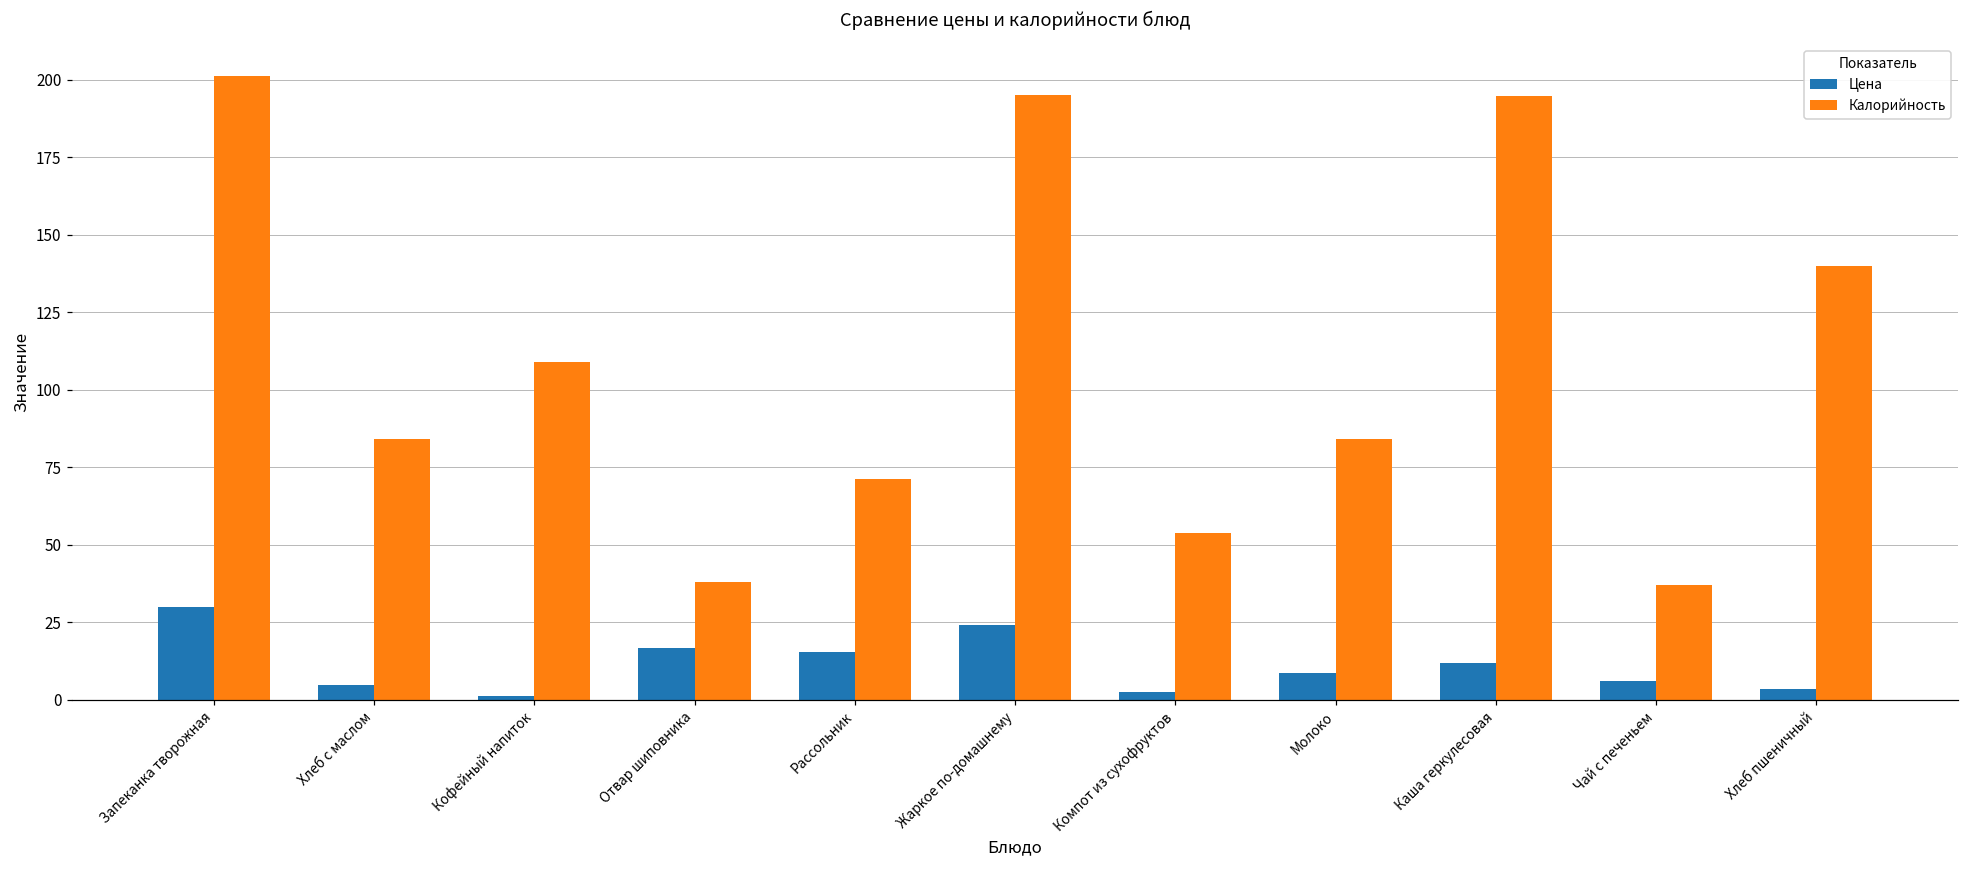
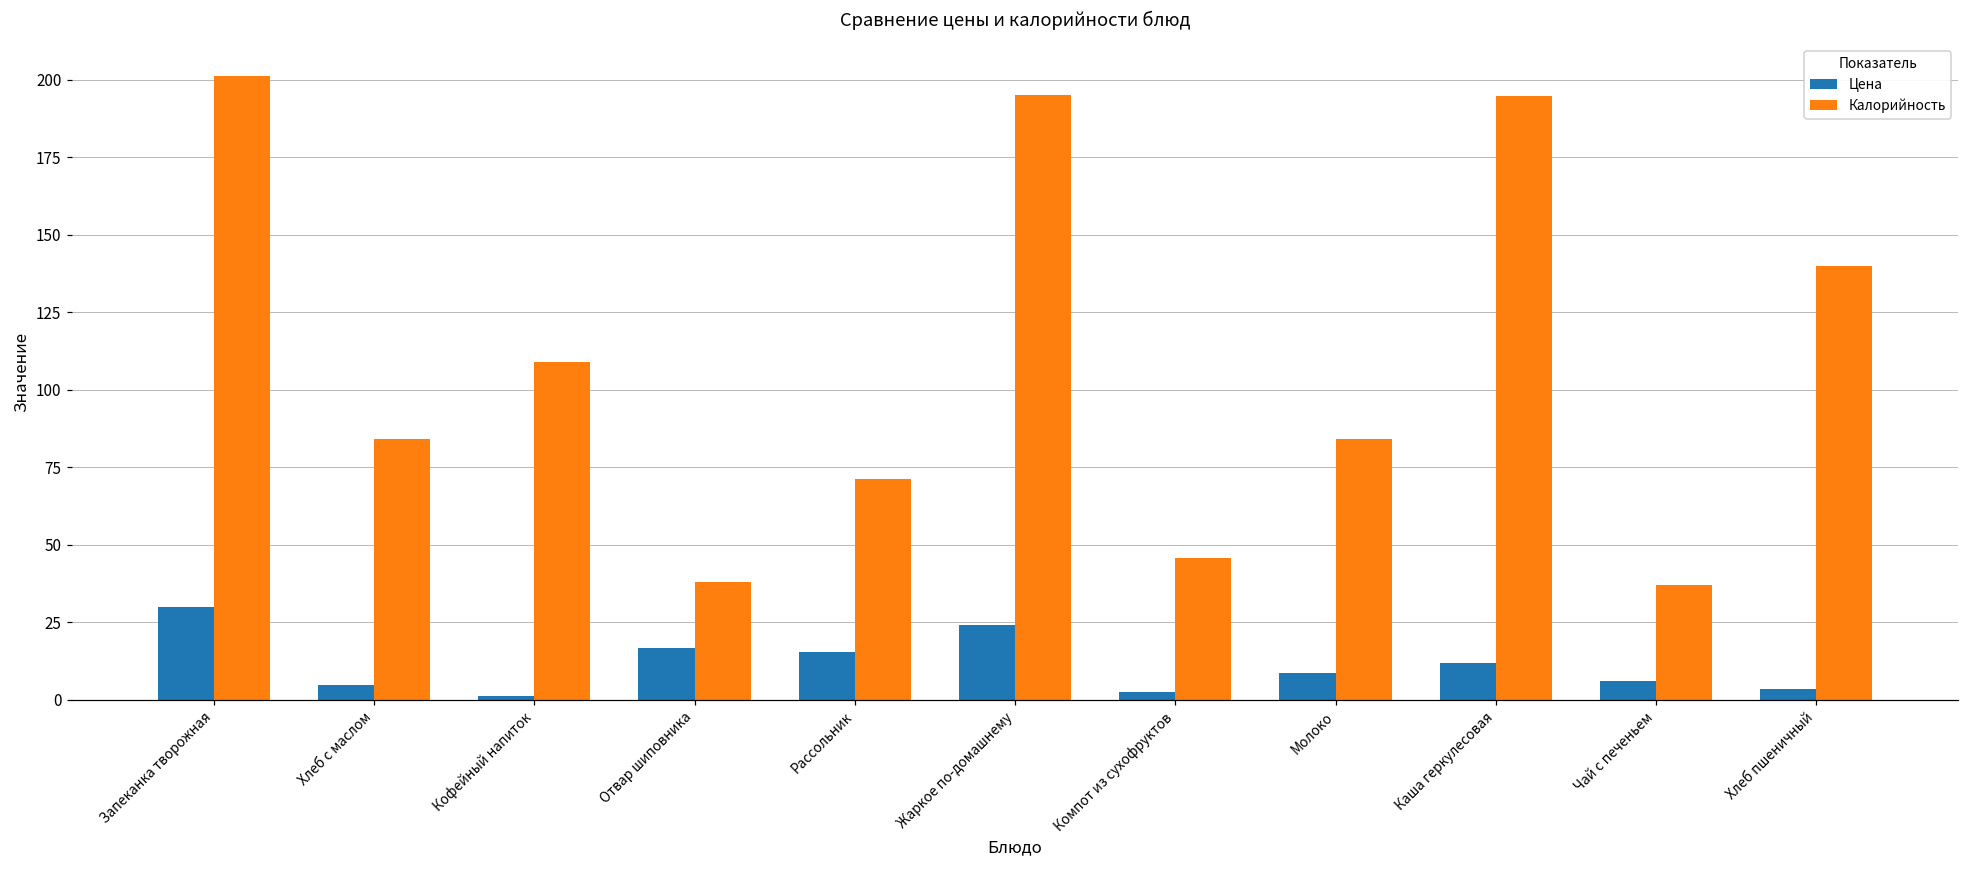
Калорийность, Компот из сухофруктов: 54 -> 46
